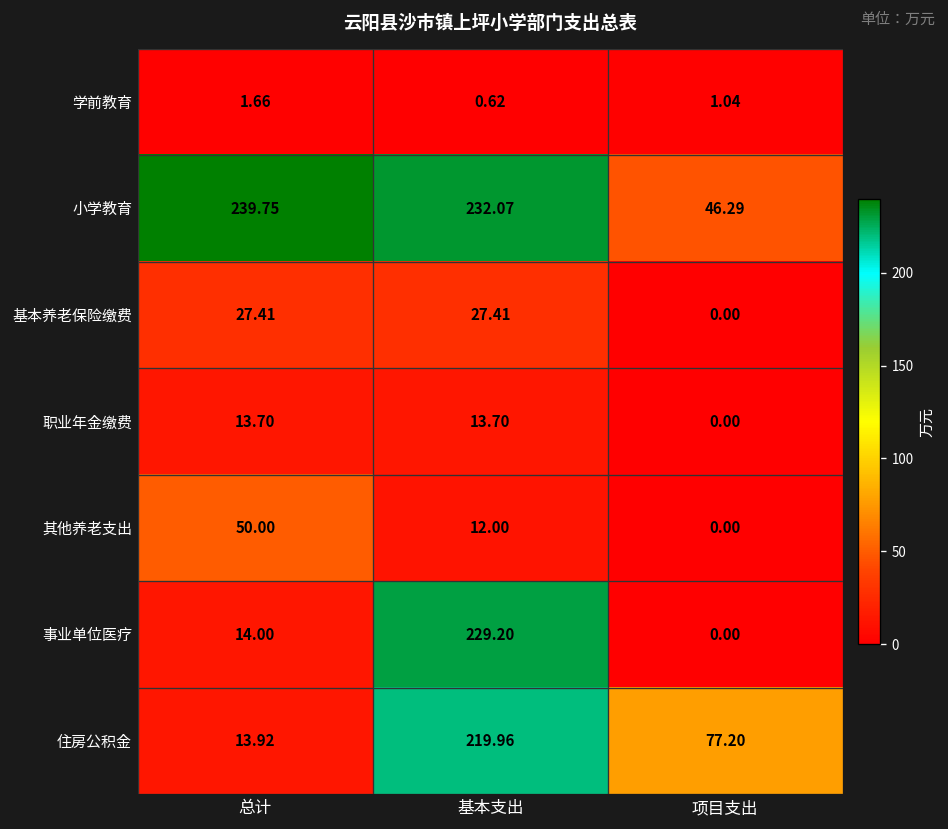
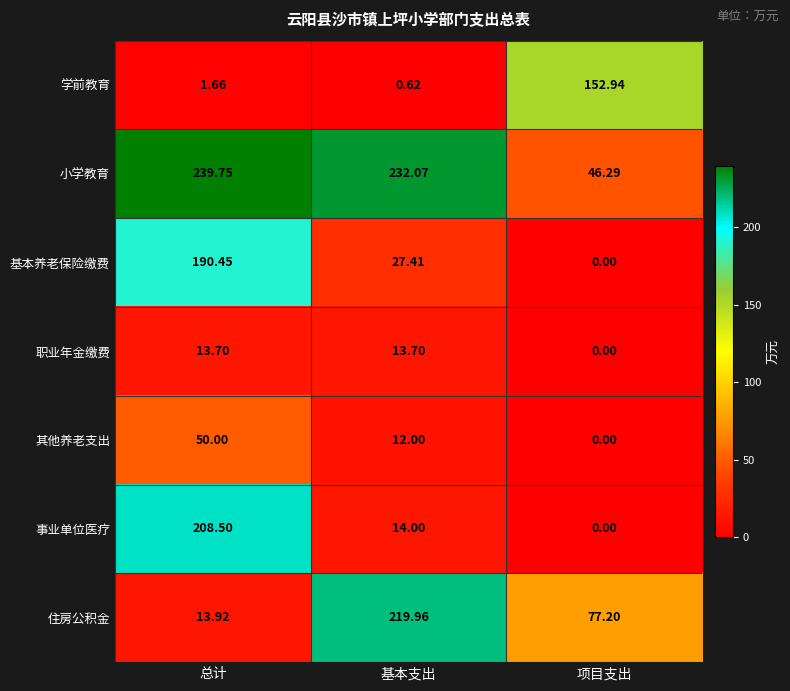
学前教育, 项目支出: 1.04 -> 152.94
基本养老保险缴费, 总计: 27.41 -> 190.45
事业单位医疗, 总计: 14.00 -> 208.50
事业单位医疗, 基本支出: 229.20 -> 14.00
